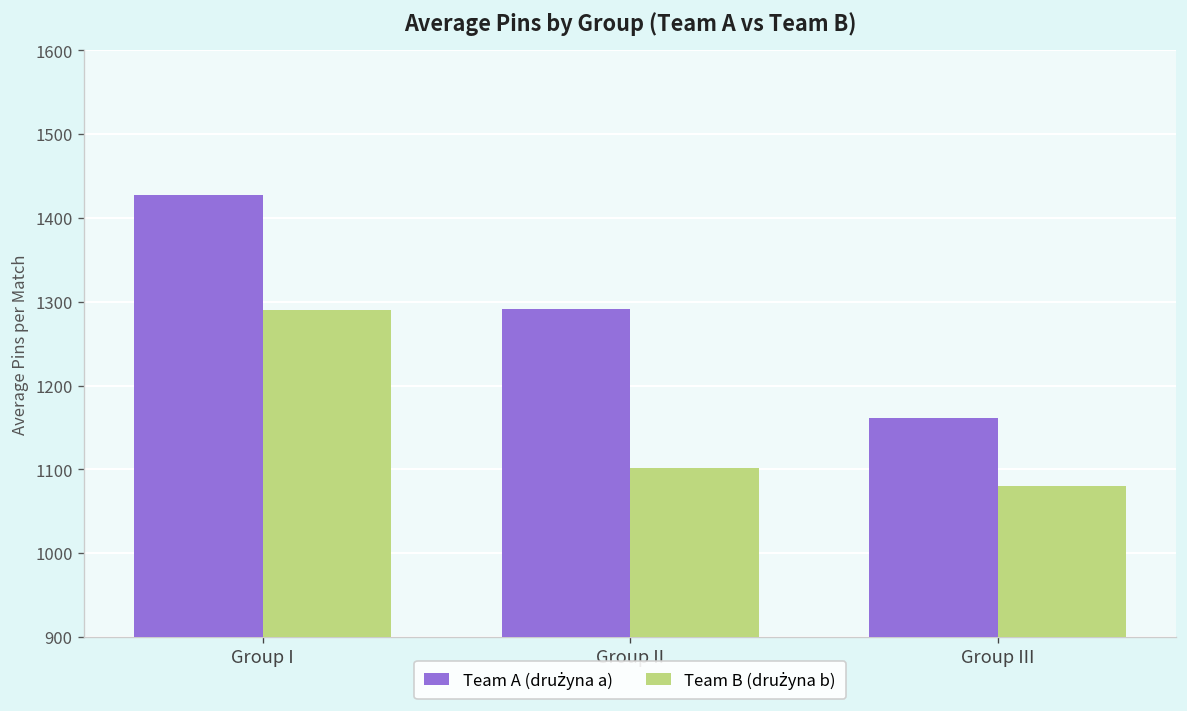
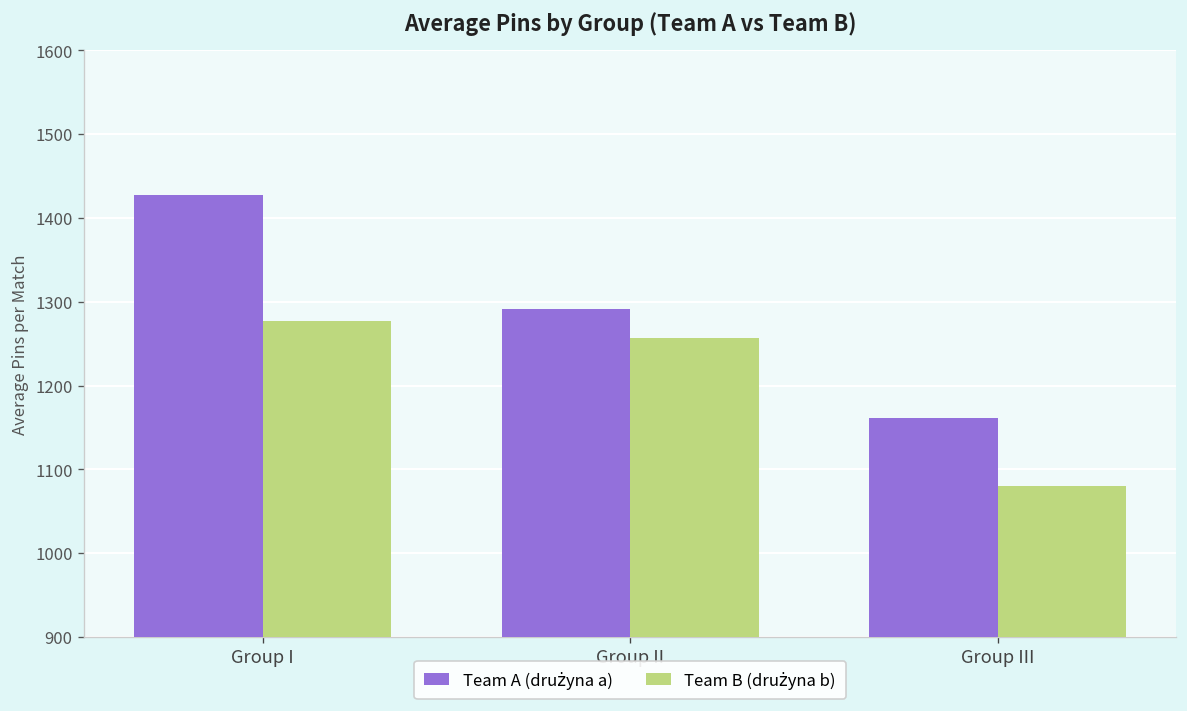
Team B (drużyna b), Group I: 1290 -> 1280
Team B (drużyna b), Group II: 1100 -> 1260
